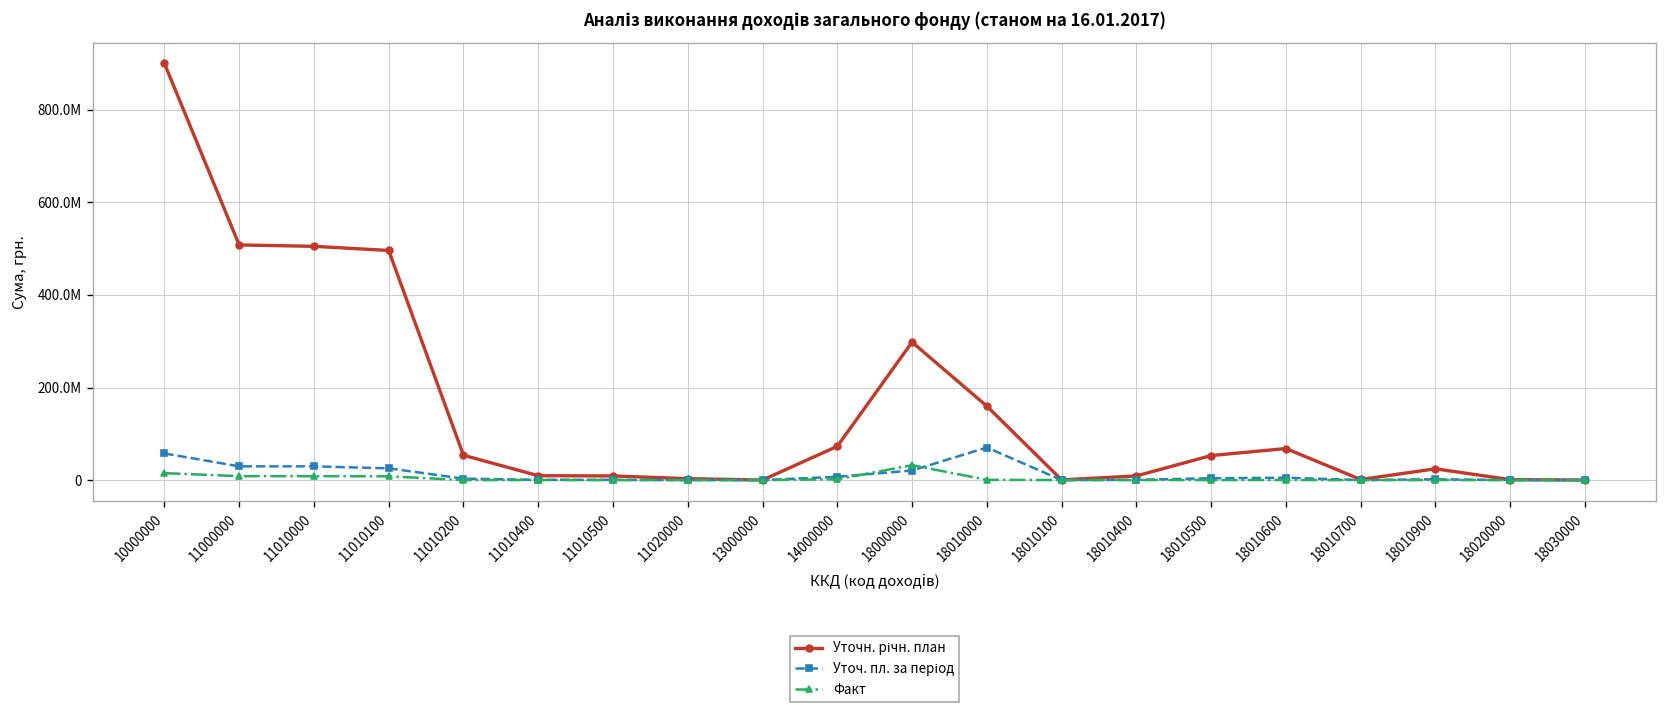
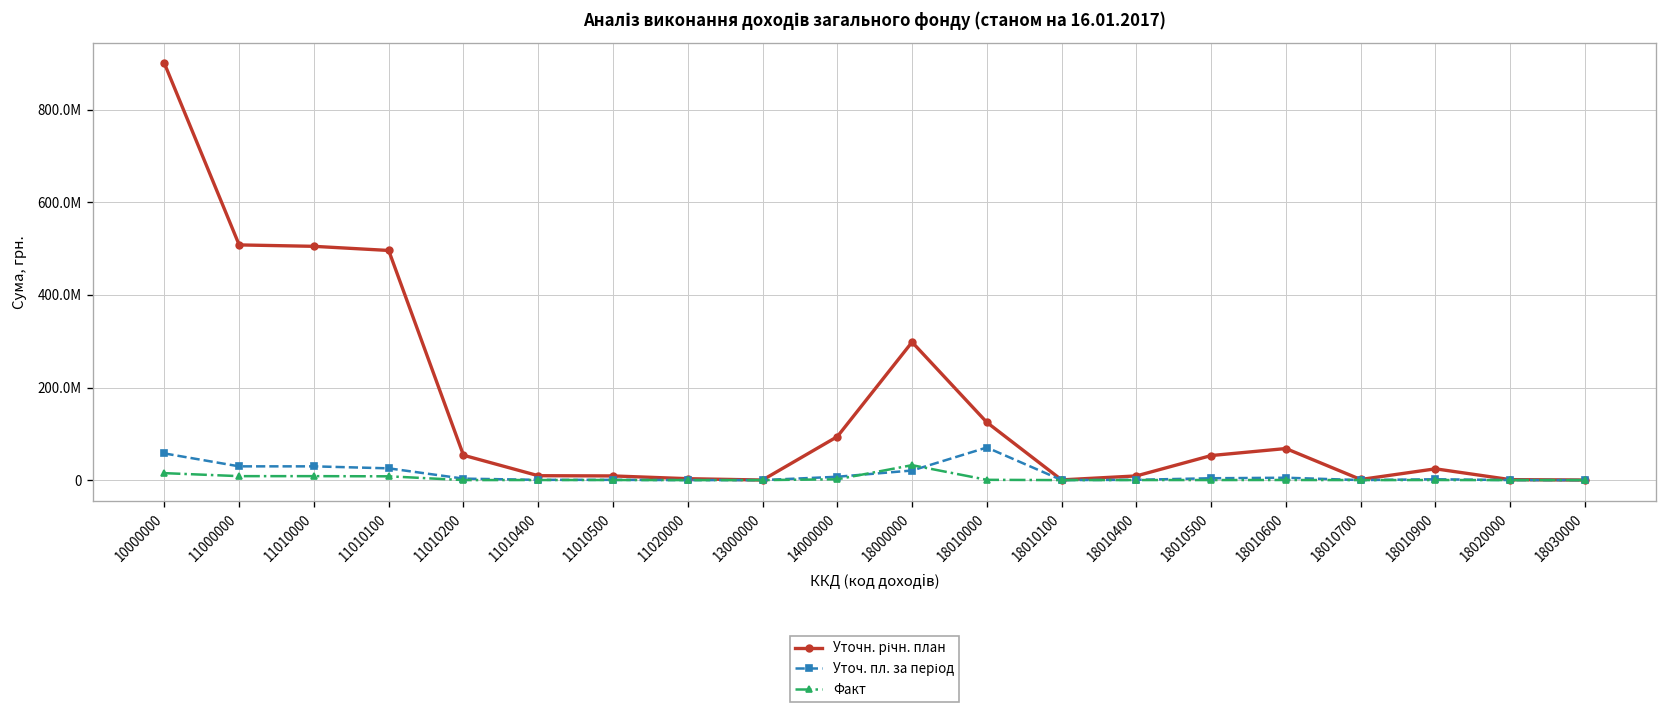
Уточн. річн. план, 14000000: 70000000 -> 90000000
Уточн. річн. план, 18010000: 160000000 -> 120000000
